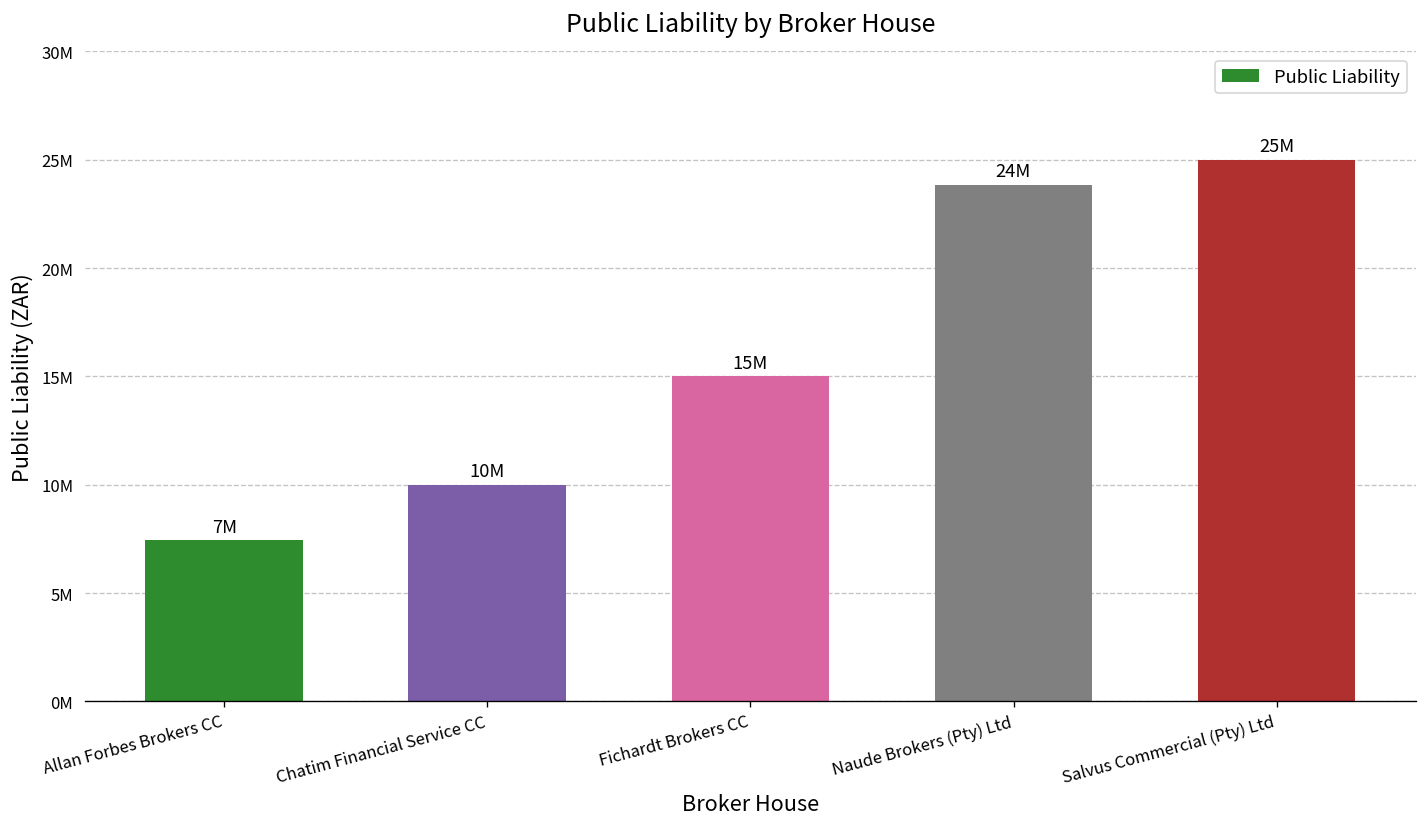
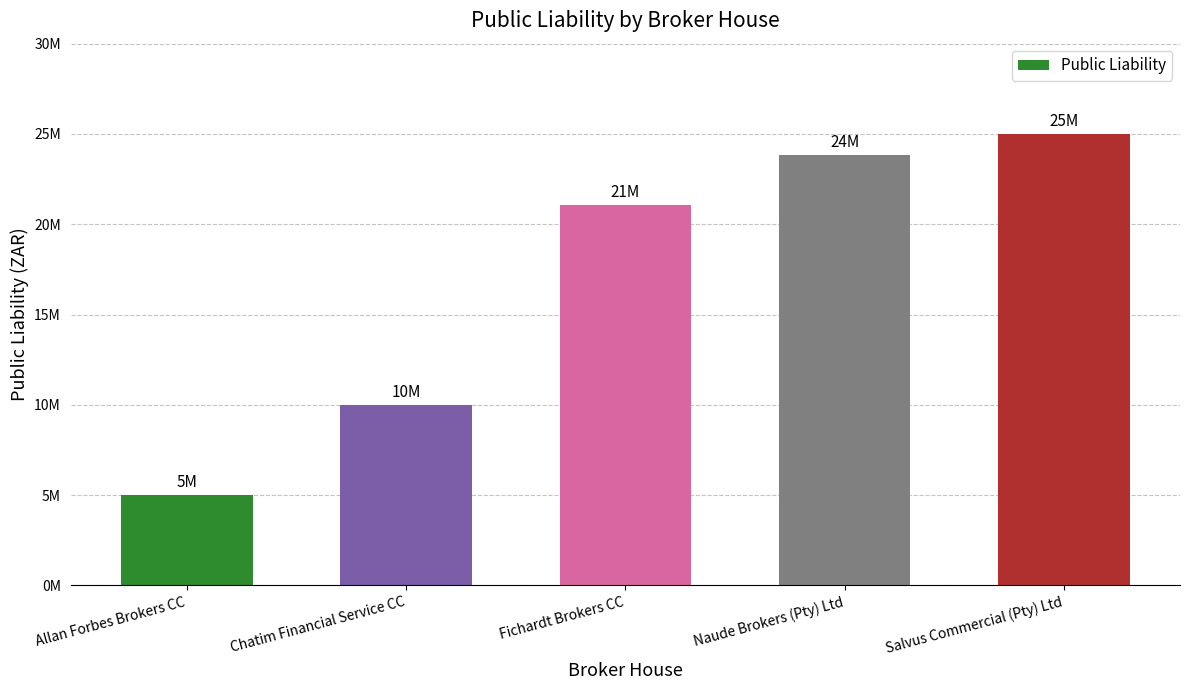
Allan Forbes Brokers CC: 7M -> 5M
Fichardt Brokers CC: 15M -> 21M
